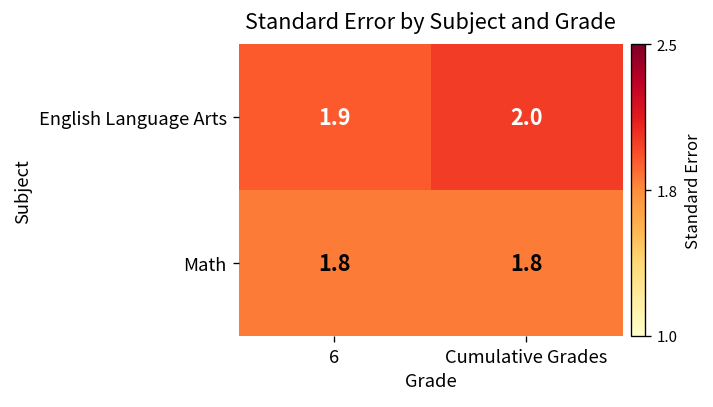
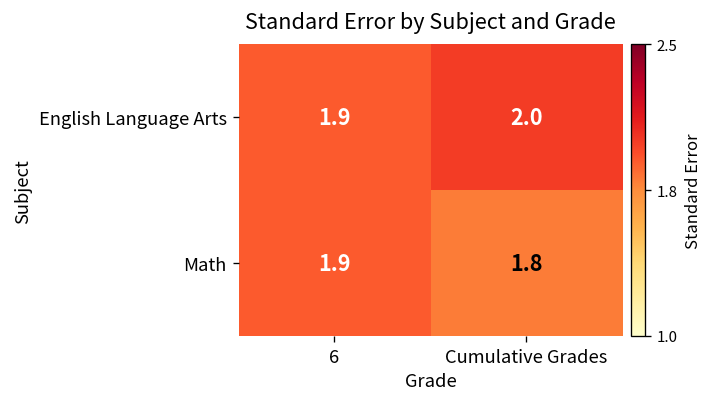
Math, 6: 1.8 -> 1.9
